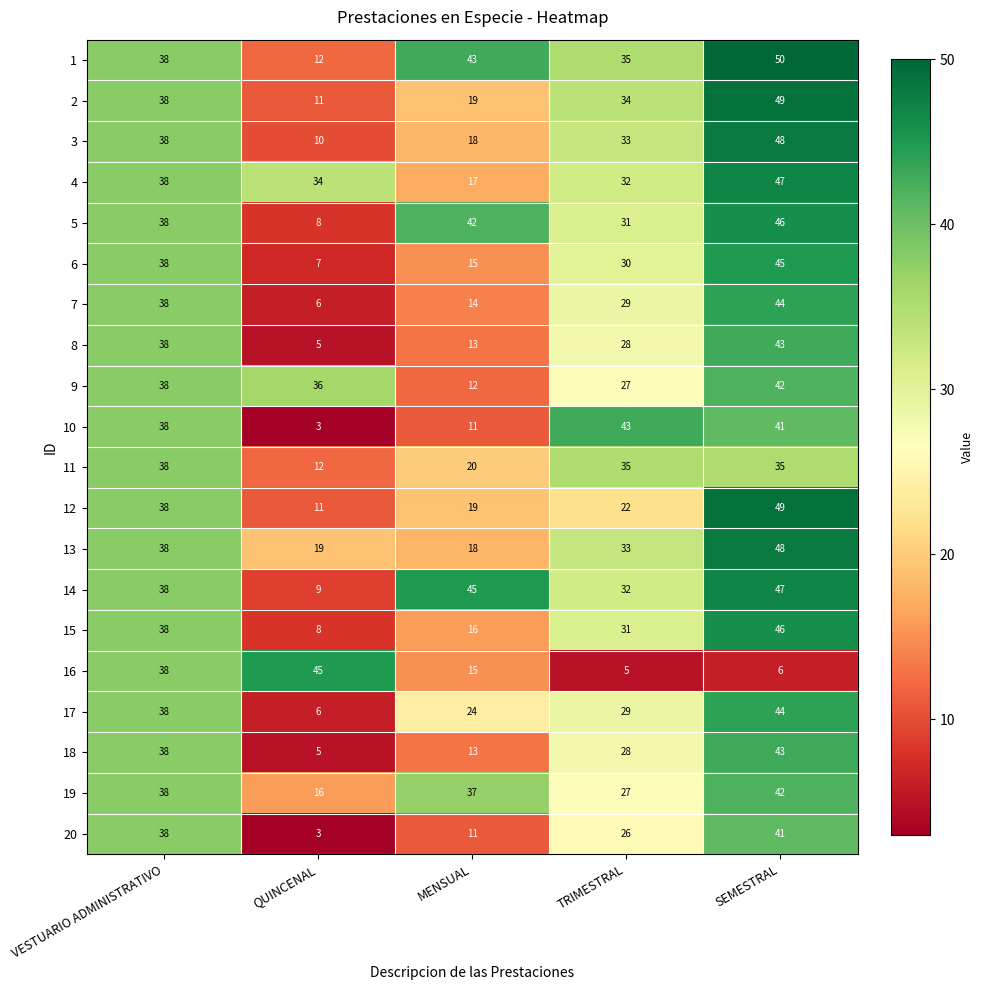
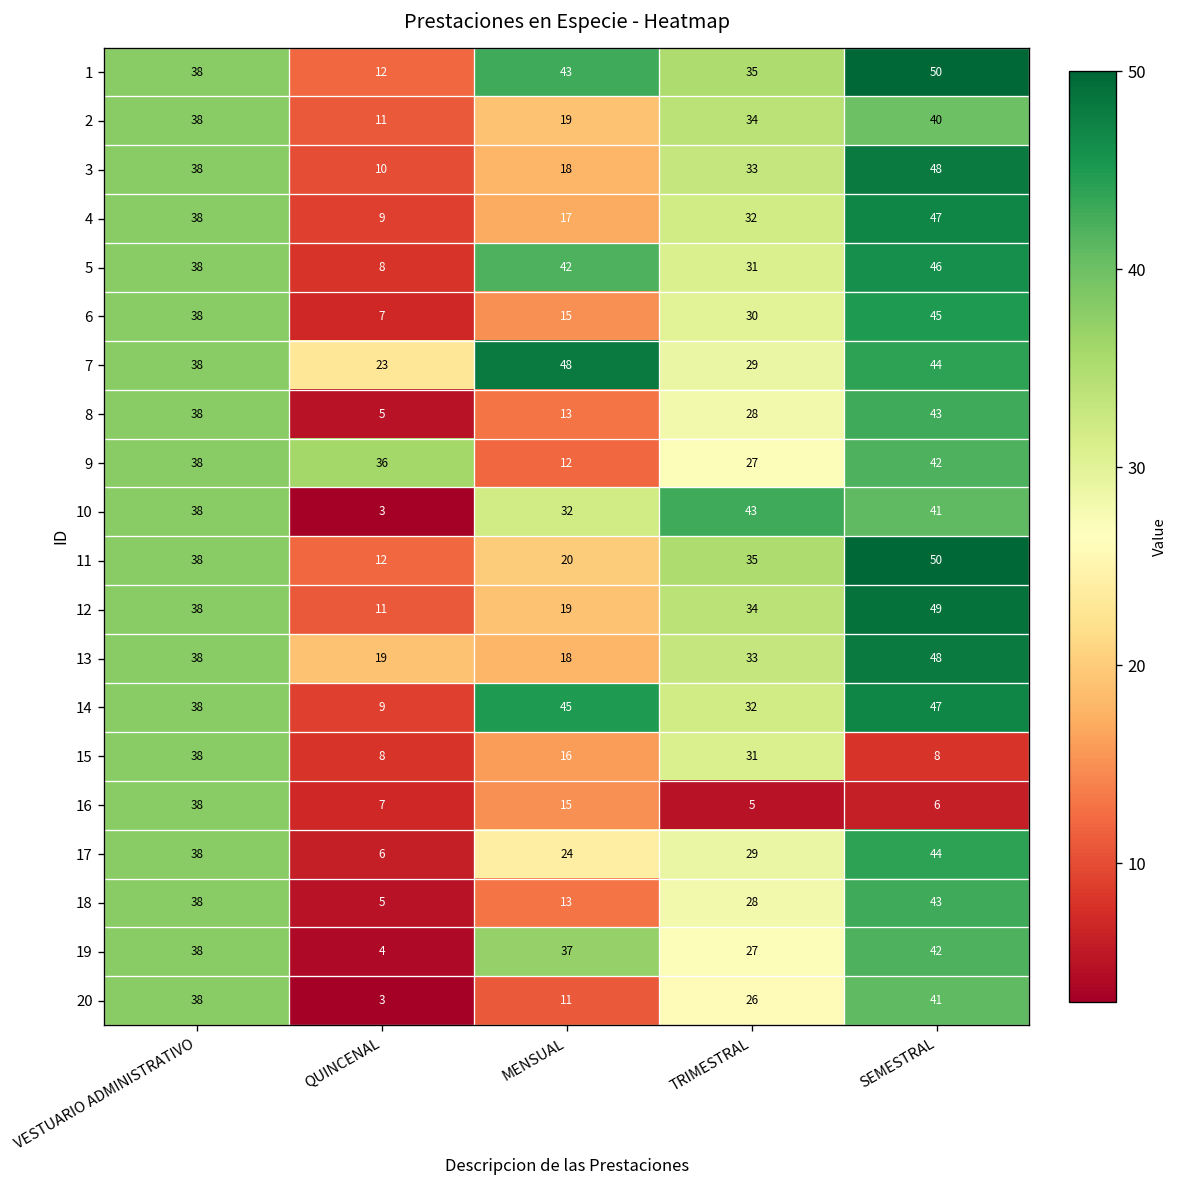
2, SEMESTRAL: 49 -> 40
4, QUINCENAL: 34 -> 9
7, QUINCENAL: 6 -> 23
7, MENSUAL: 14 -> 48
10, MENSUAL: 11 -> 32
11, SEMESTRAL: 35 -> 50
12, TRIMESTRAL: 22 -> 34
15, SEMESTRAL: 46 -> 8
16, QUINCENAL: 45 -> 7
19, QUINCENAL: 16 -> 4
